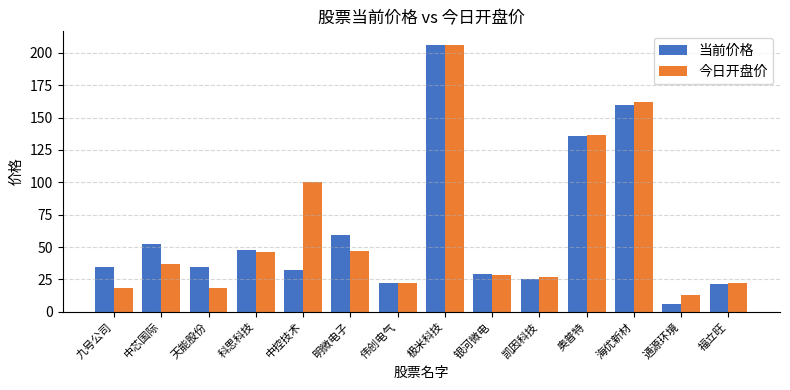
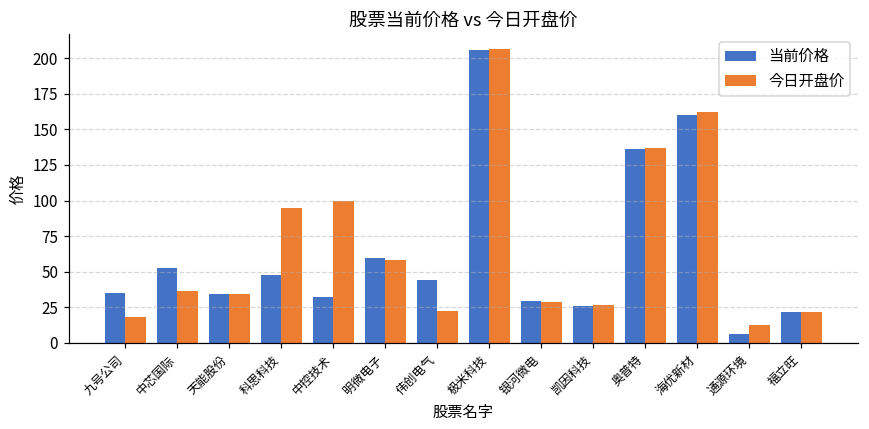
今日开盘价, 天能股份: 18 -> 35
今日开盘价, 科思科技: 46 -> 95
今日开盘价, 明微电子: 47 -> 58
当前价格, 伟创电气: 22 -> 44
